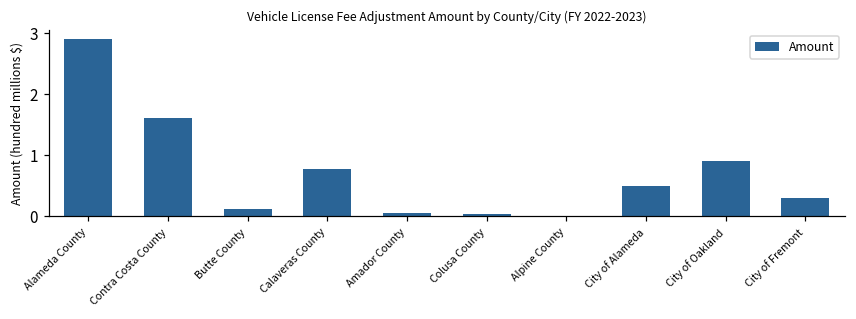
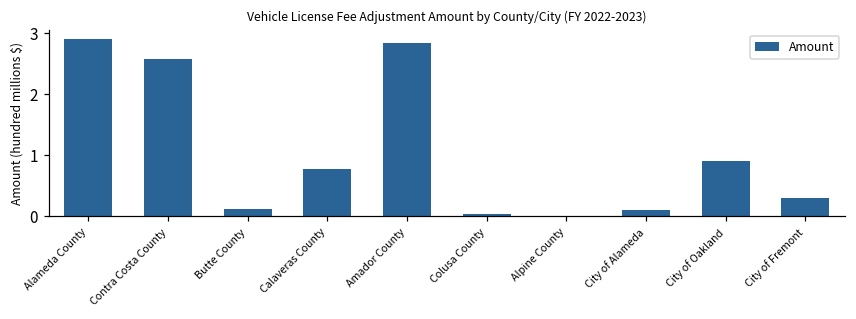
Contra Costa County: 1.6 -> 2.6
Amador County: 0.1 -> 2.8
City of Alameda: 0.5 -> 0.1
